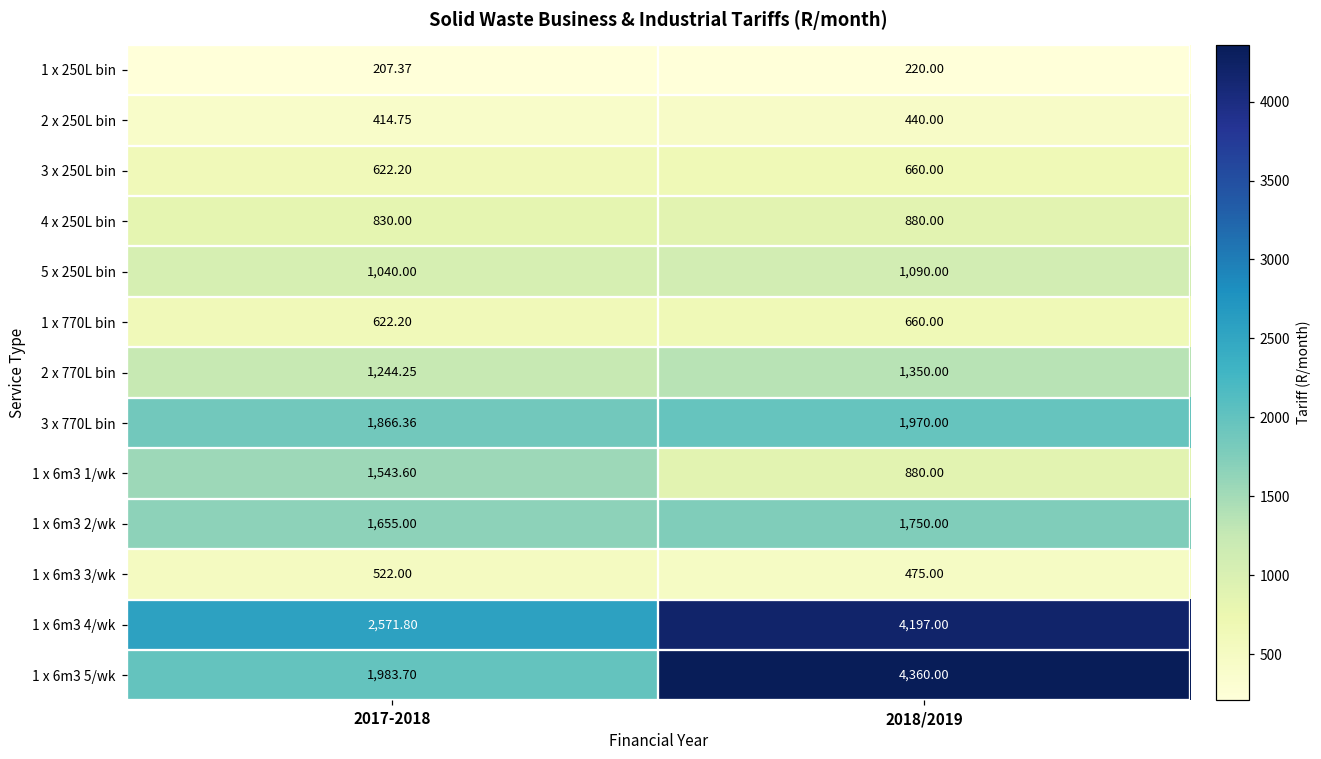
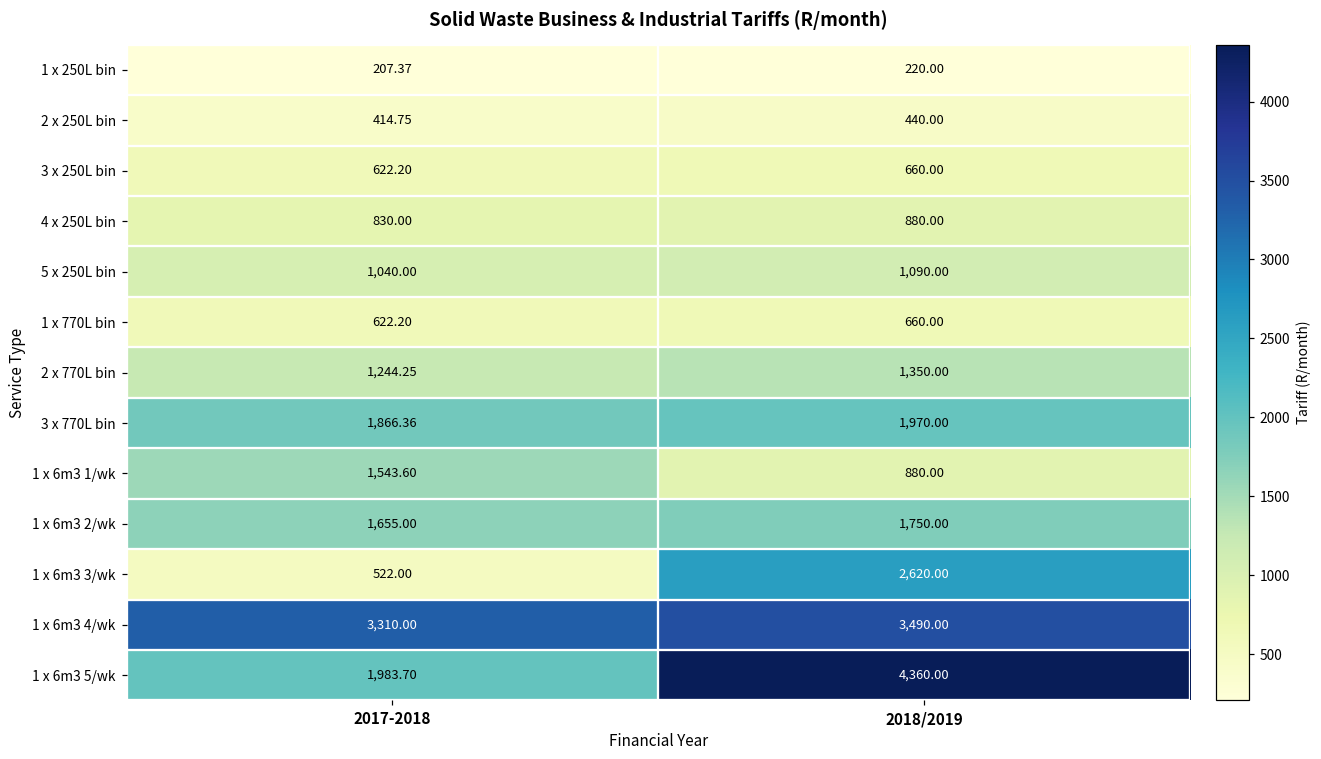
1 x 6m3 3/wk, 2018/2019: 475.00 -> 2,620.00
1 x 6m3 4/wk, 2017-2018: 2,571.80 -> 3,310.00
1 x 6m3 4/wk, 2018/2019: 4,197.00 -> 3,490.00
